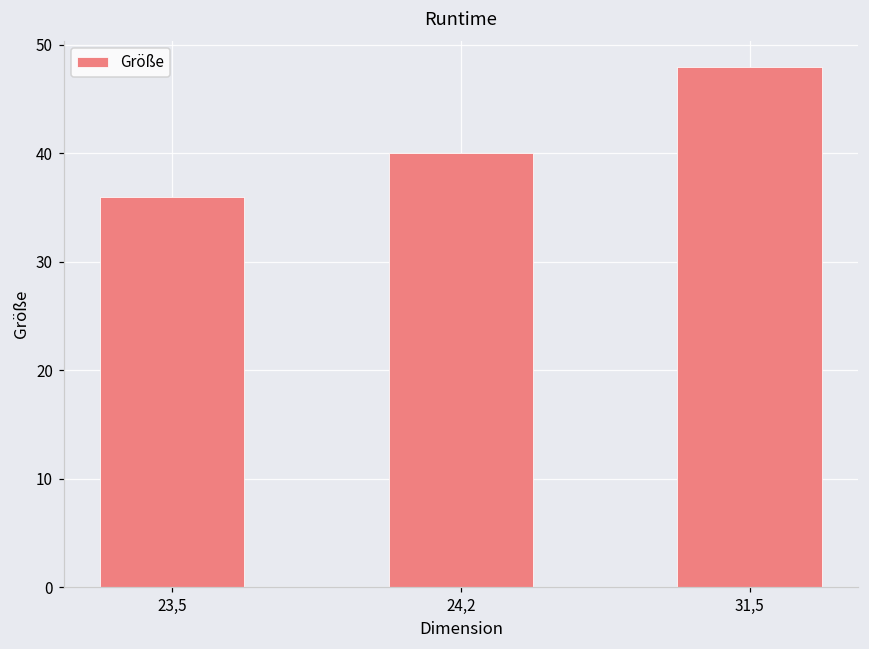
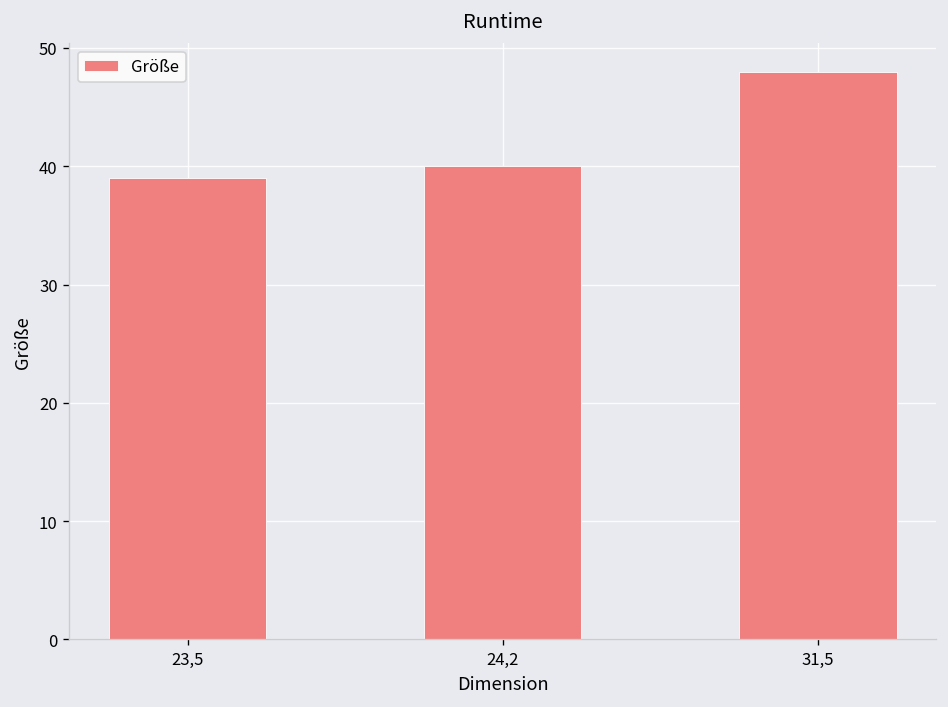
23,5: 36 -> 39
